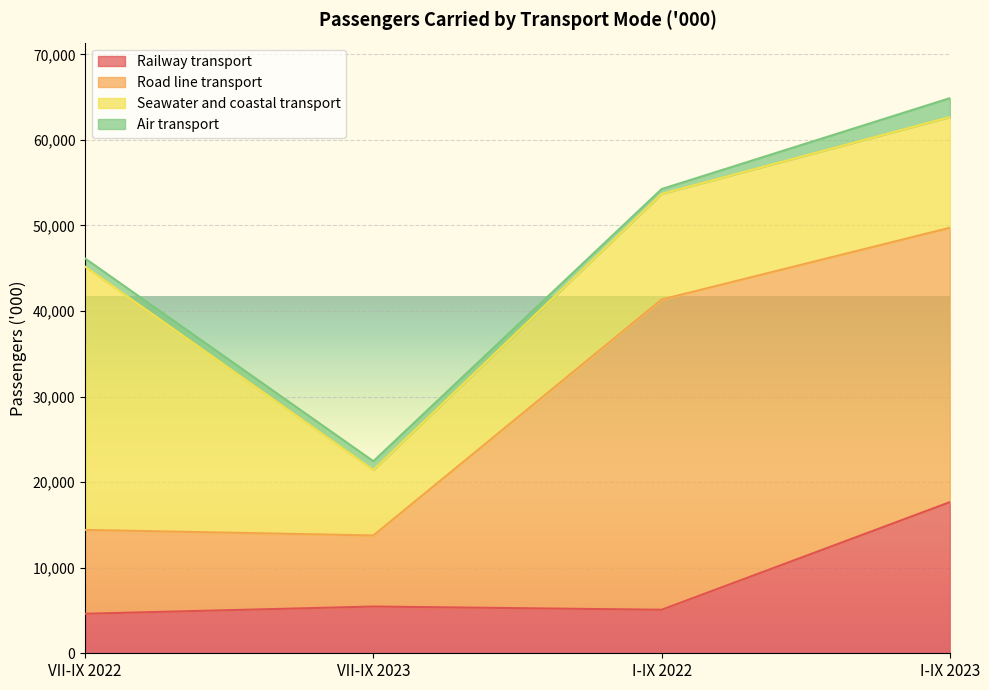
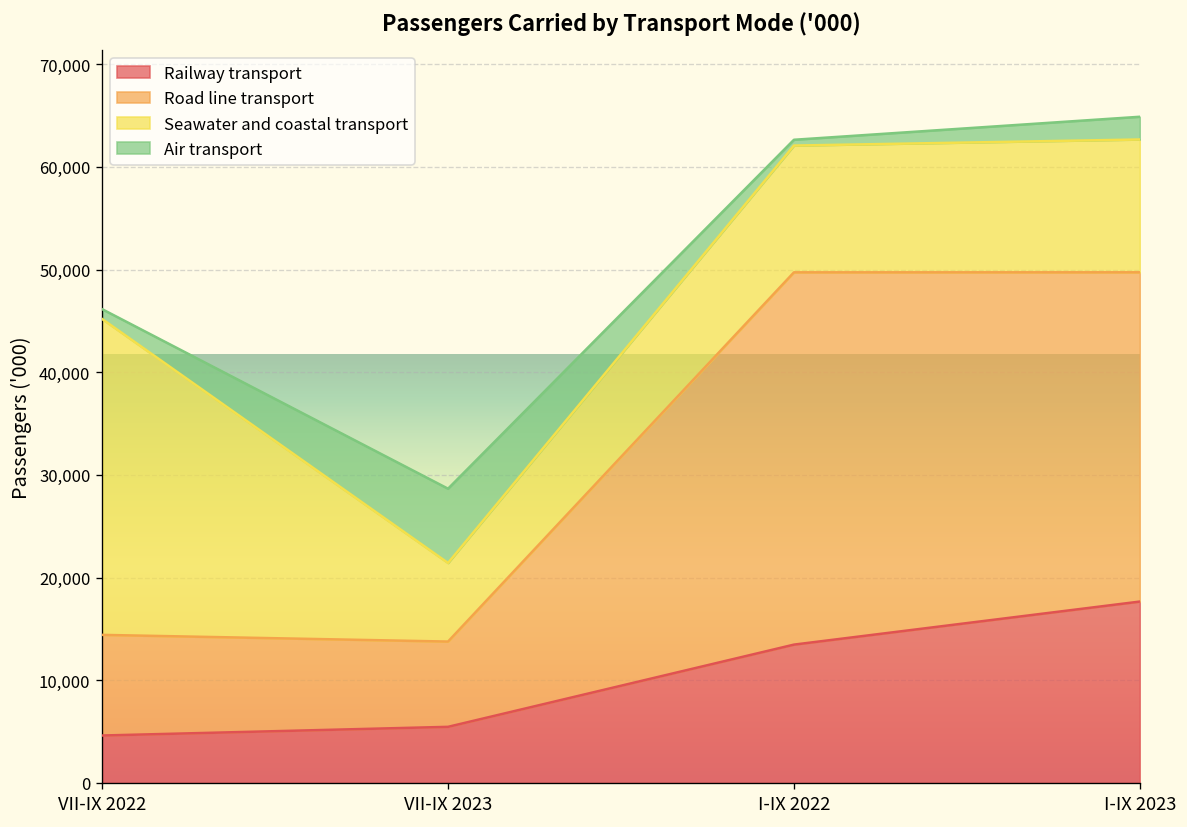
Air transport, VII-IX 2023: 1,000 -> 7,000
Railway transport, I-IX 2022: 5,000 -> 13,000
